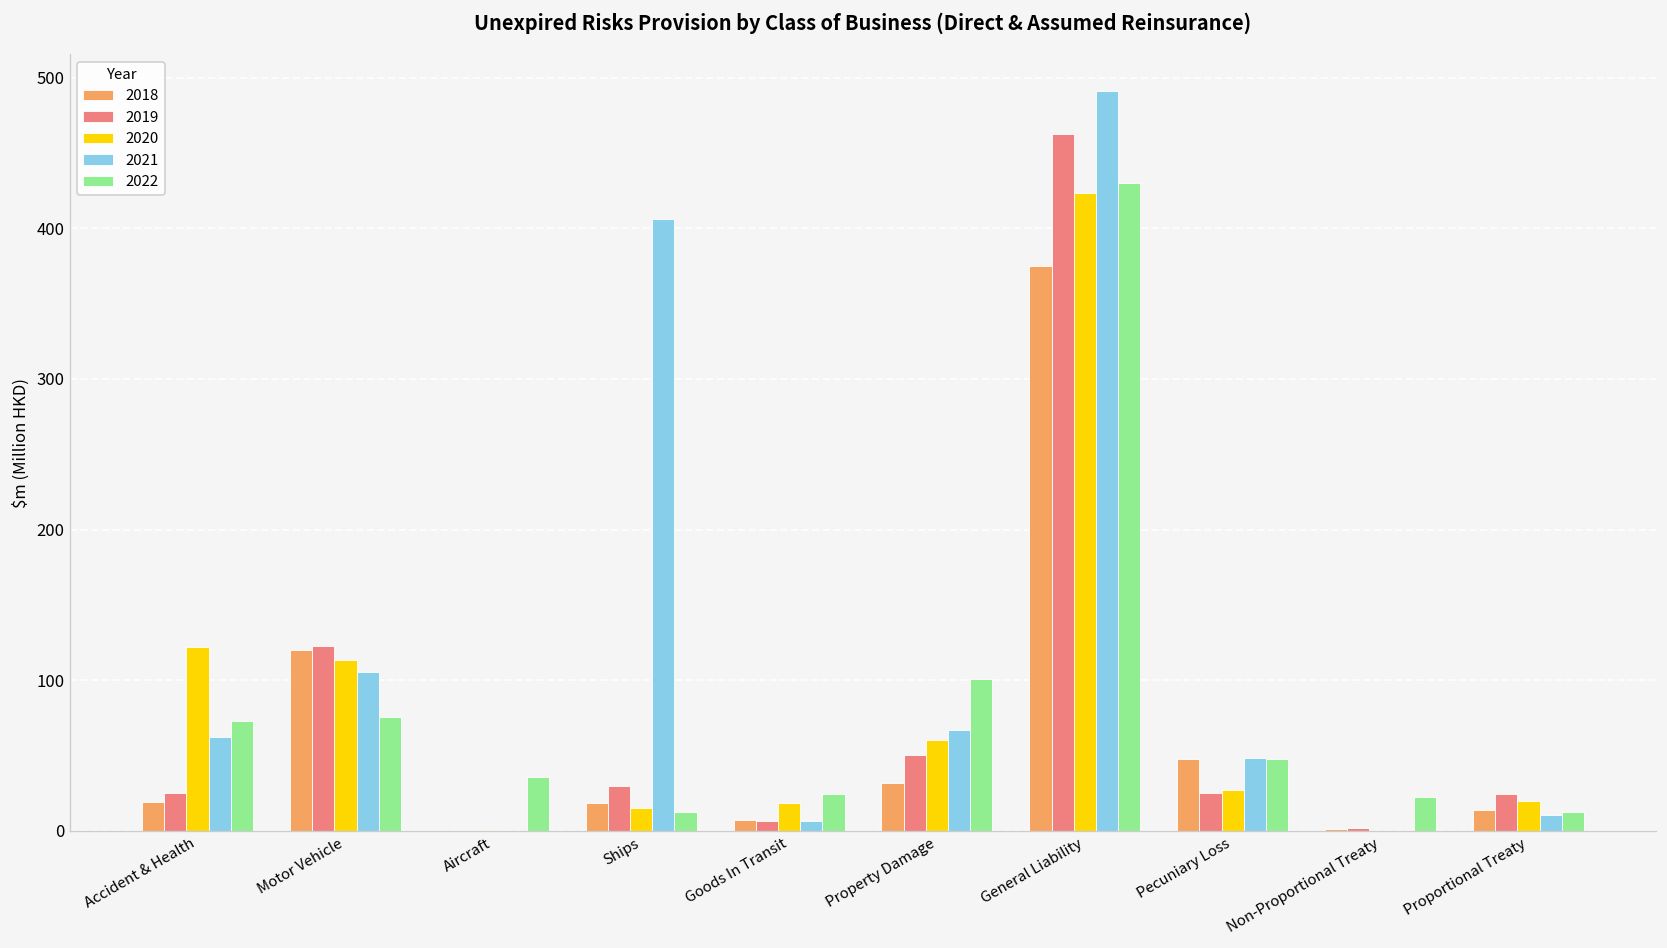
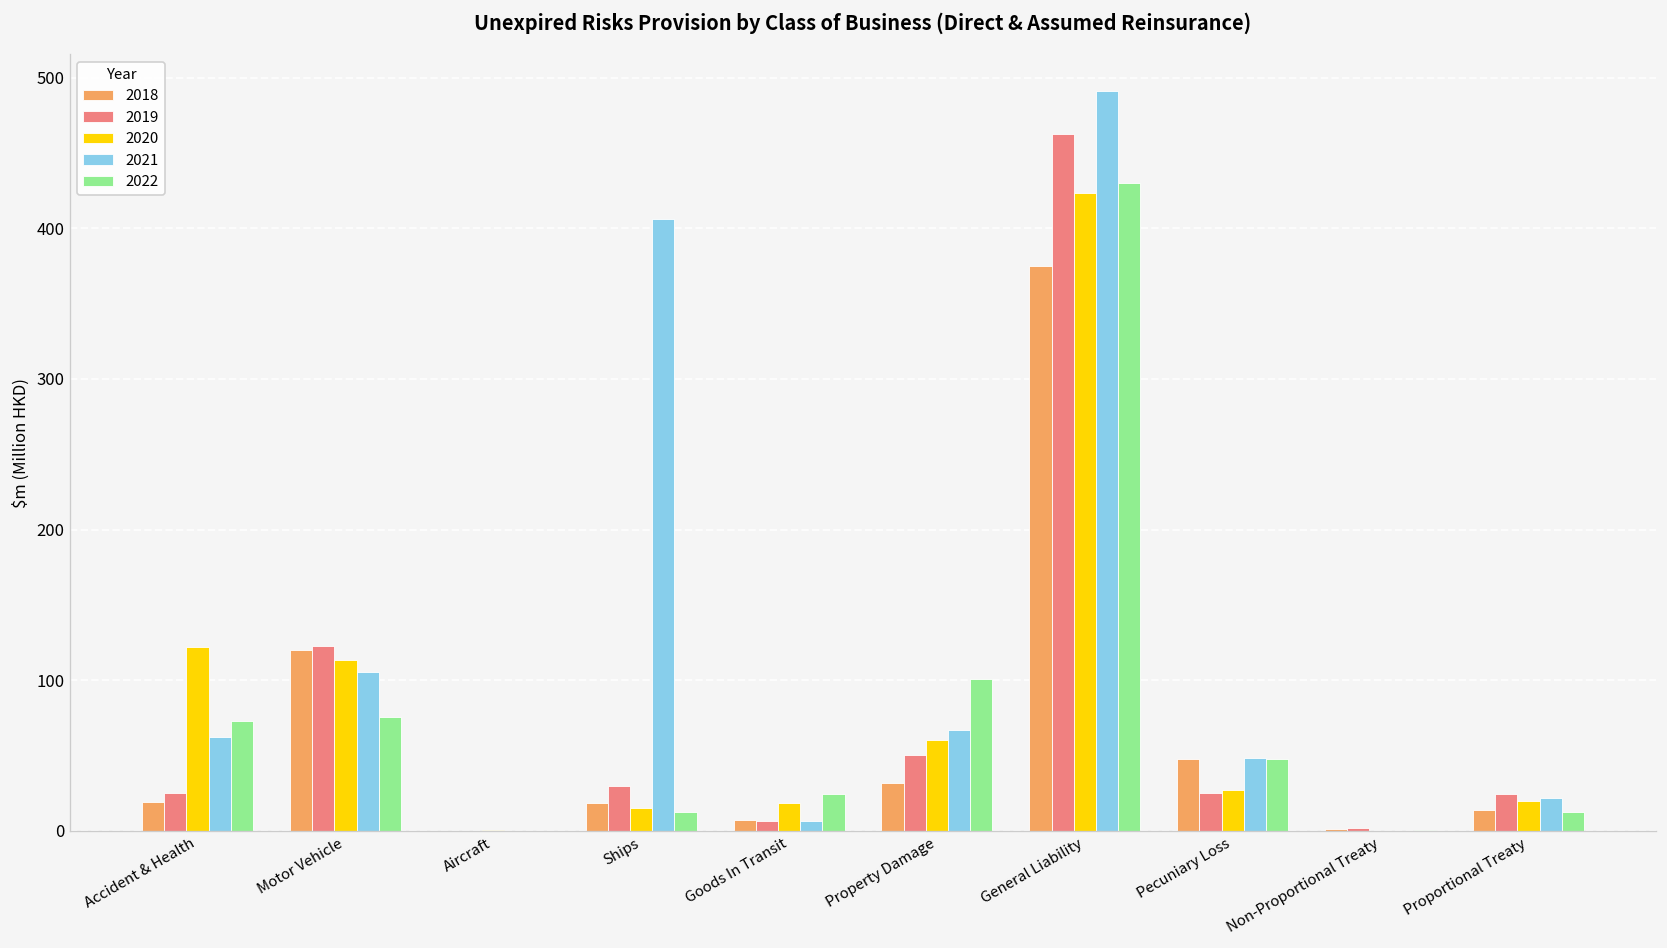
2022, Aircraft: 36 -> 0
2022, Non-Proportional Treaty: 22 -> 1
2021, Proportional Treaty: 11 -> 22
